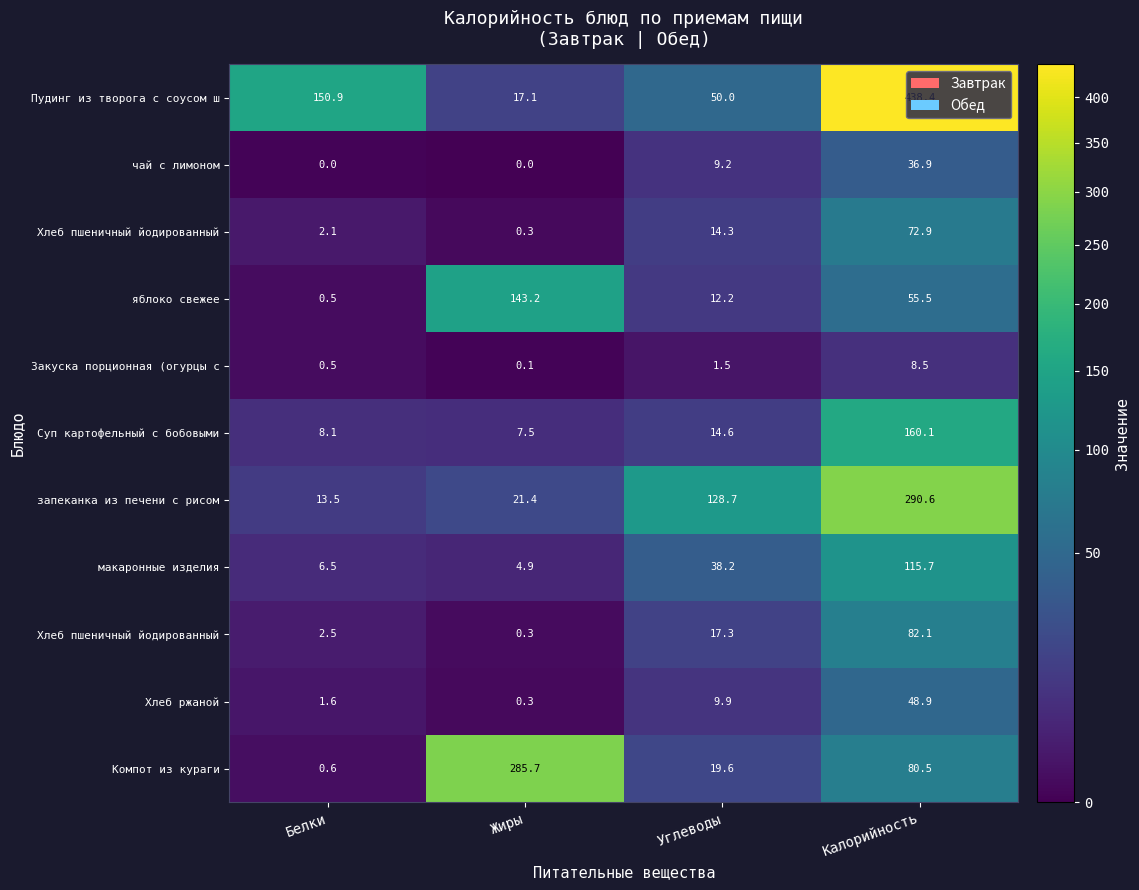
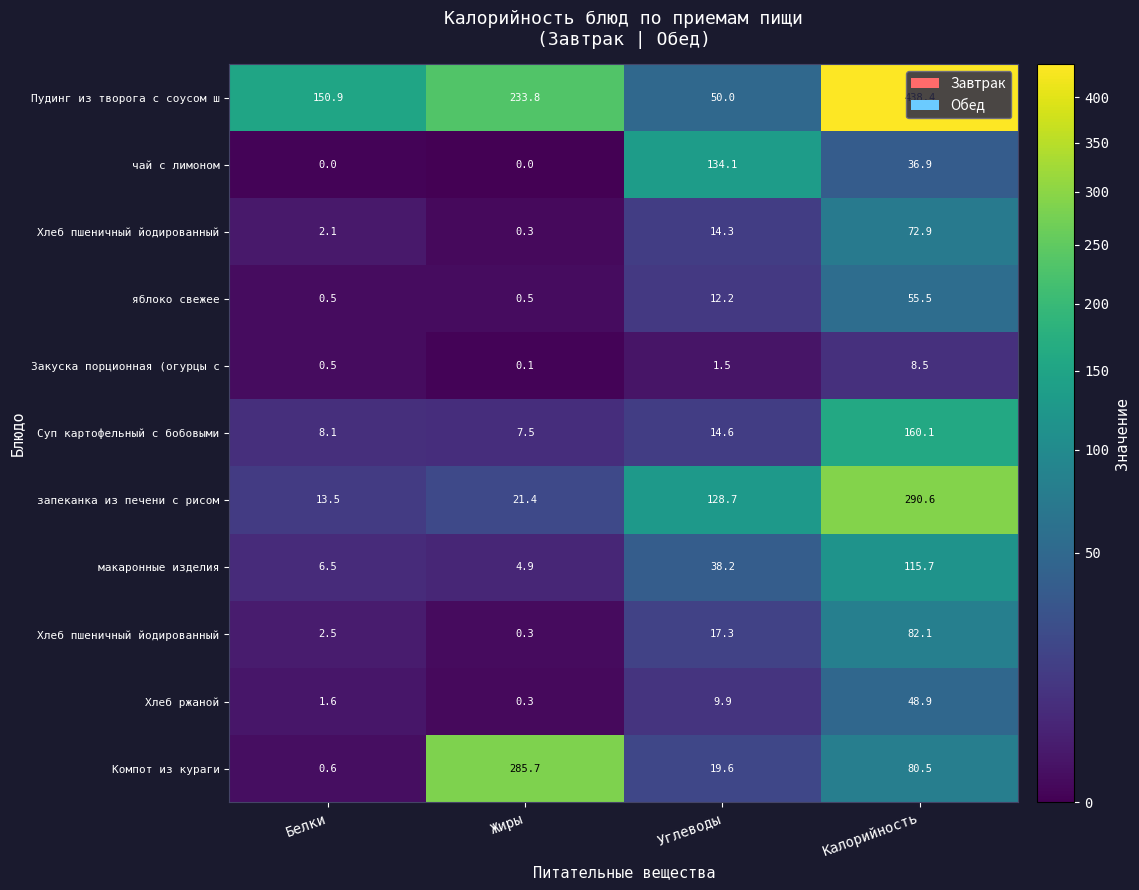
Пудинг из творога с соусом ш, Жиры: 17.1 -> 233.8
чай с лимоном, Углеводы: 9.2 -> 134.1
яблоко свежее, Жиры: 143.2 -> 0.5
